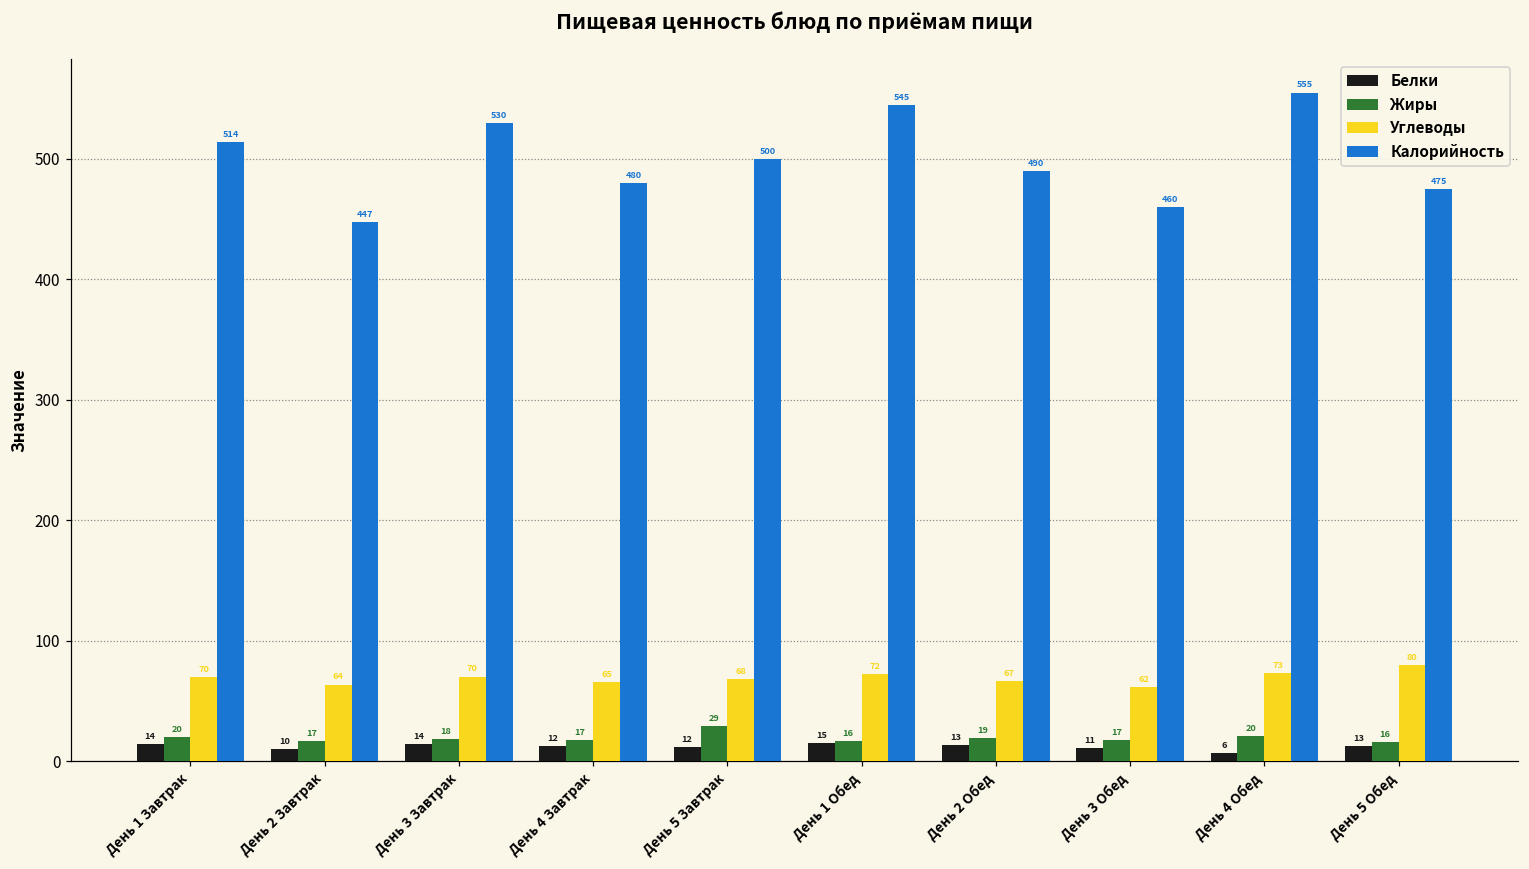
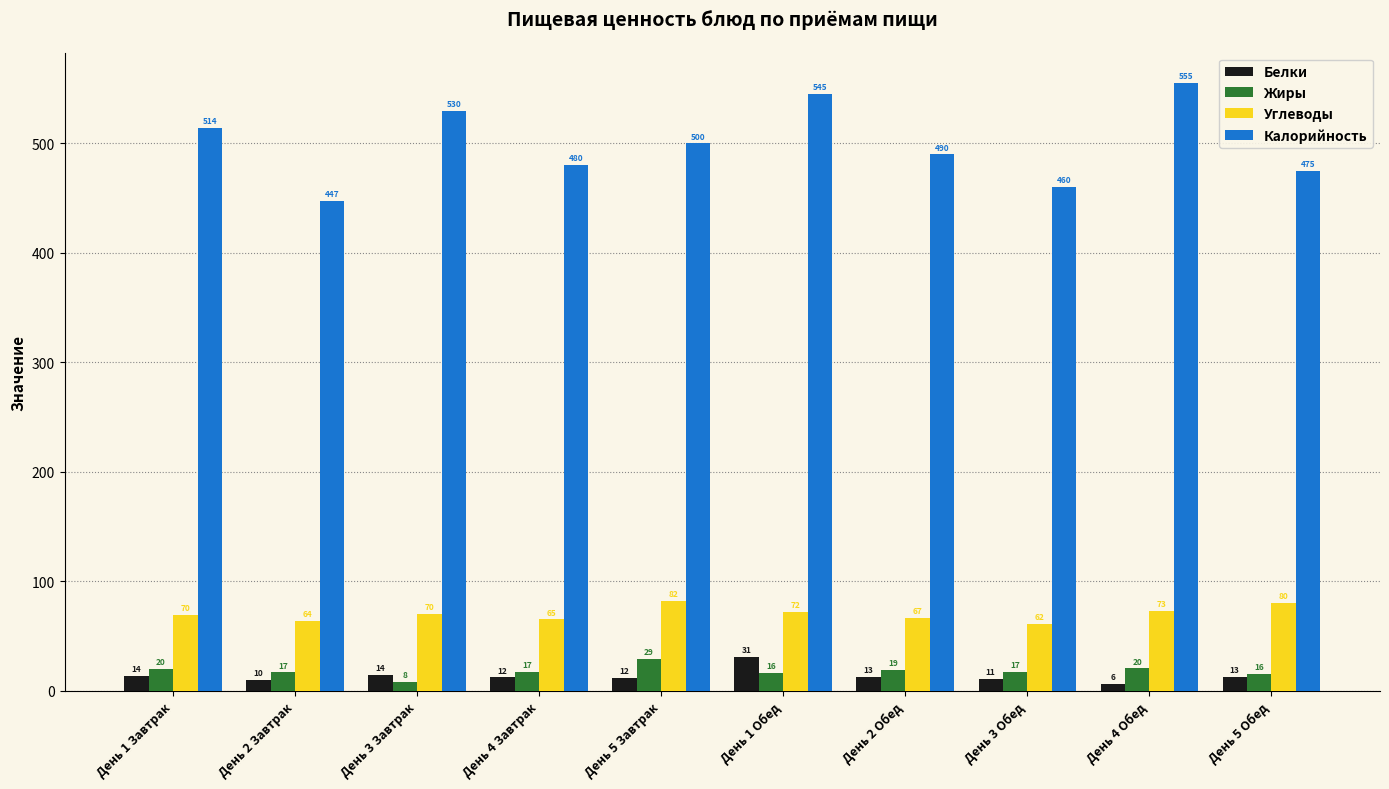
Жиры, День 3 Завтрак: 18 -> 8
Углеводы, День 5 Завтрак: 68 -> 82
Белки, День 1 Обед: 15 -> 31
